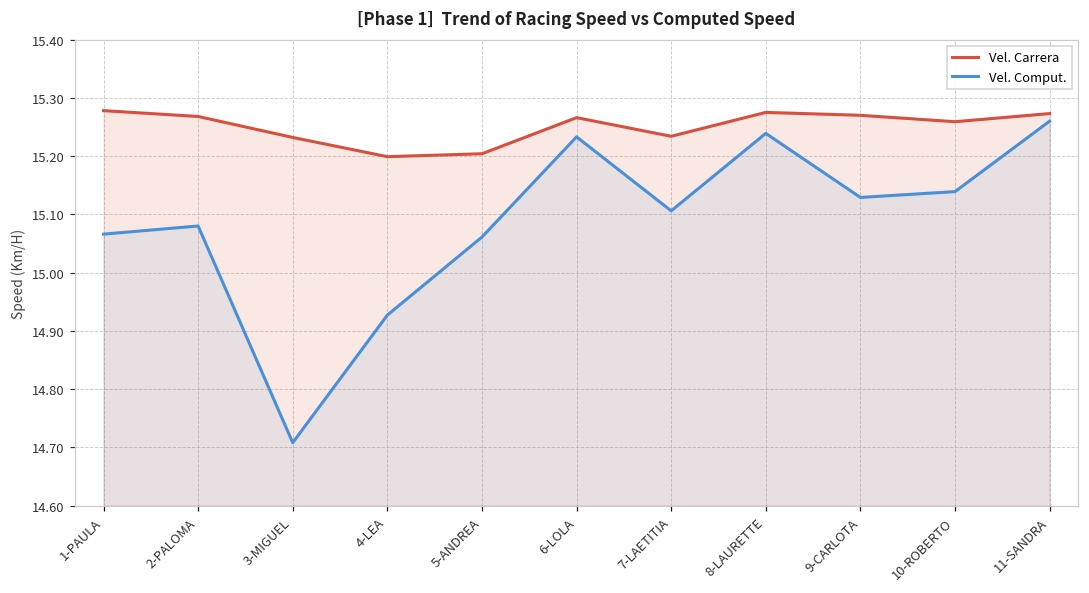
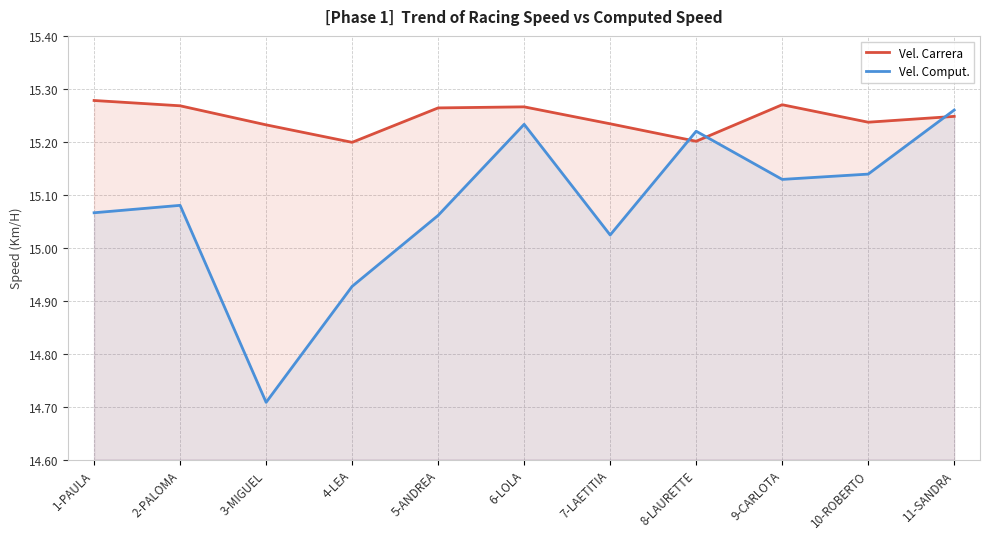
Vel. Carrera, 5-ANDREA: 15.20 -> 15.26
Vel. Comput., 7-LAETITIA: 15.11 -> 15.02
Vel. Carrera, 8-LAURETTE: 15.28 -> 15.20
Vel. Comput., 8-LAURETTE: 15.24 -> 15.22
Vel. Carrera, 10-ROBERTO: 15.26 -> 15.24
Vel. Carrera, 11-SANDRA: 15.27 -> 15.25
